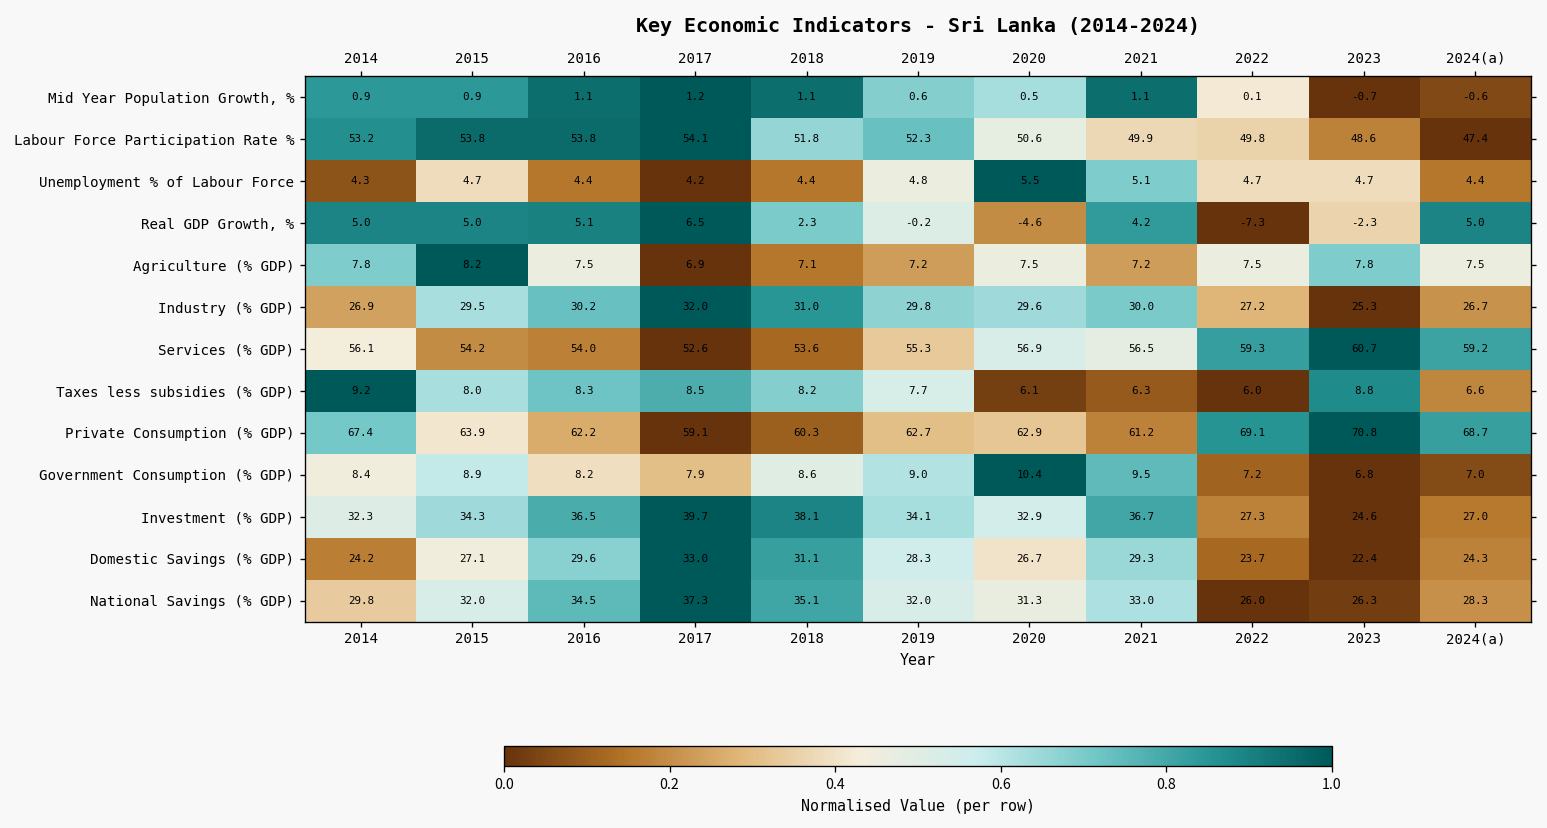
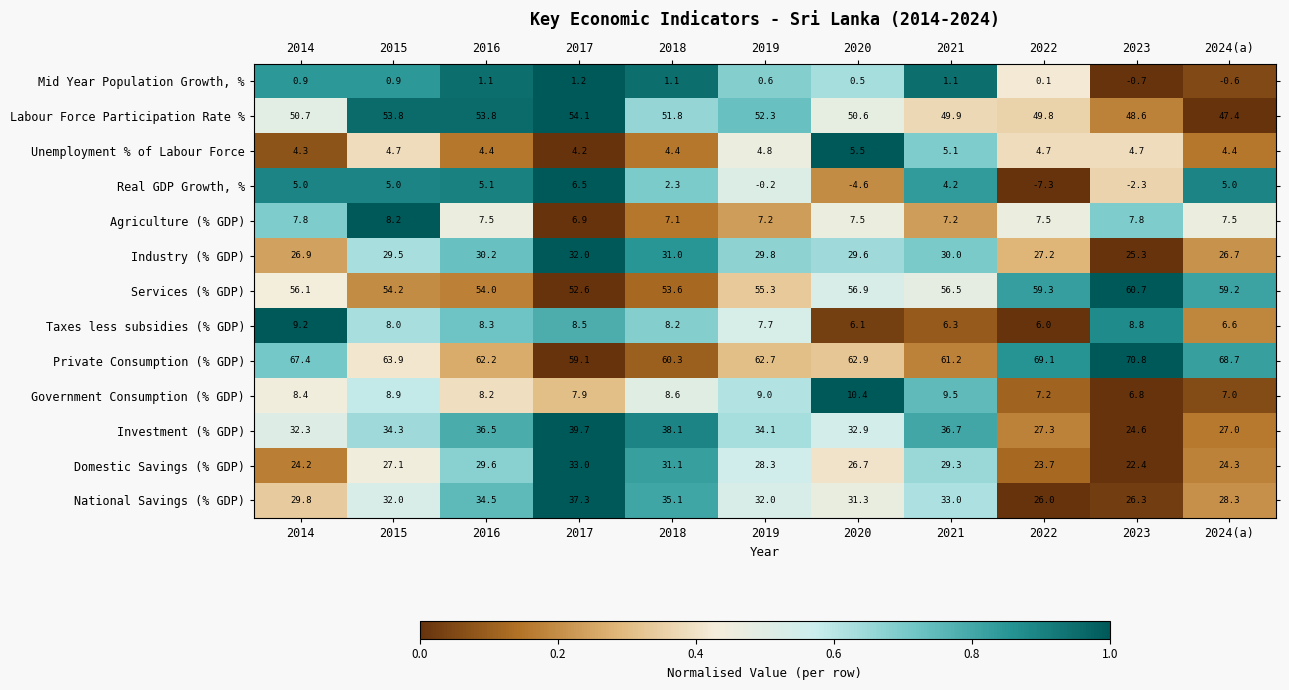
Labour Force Participation Rate %, 2014: 53.2 -> 50.7
